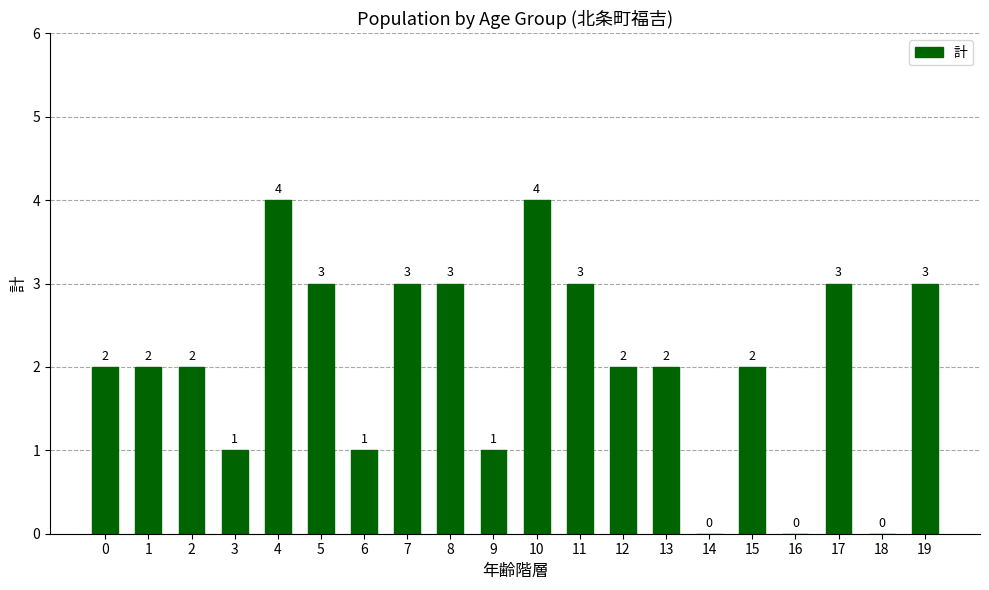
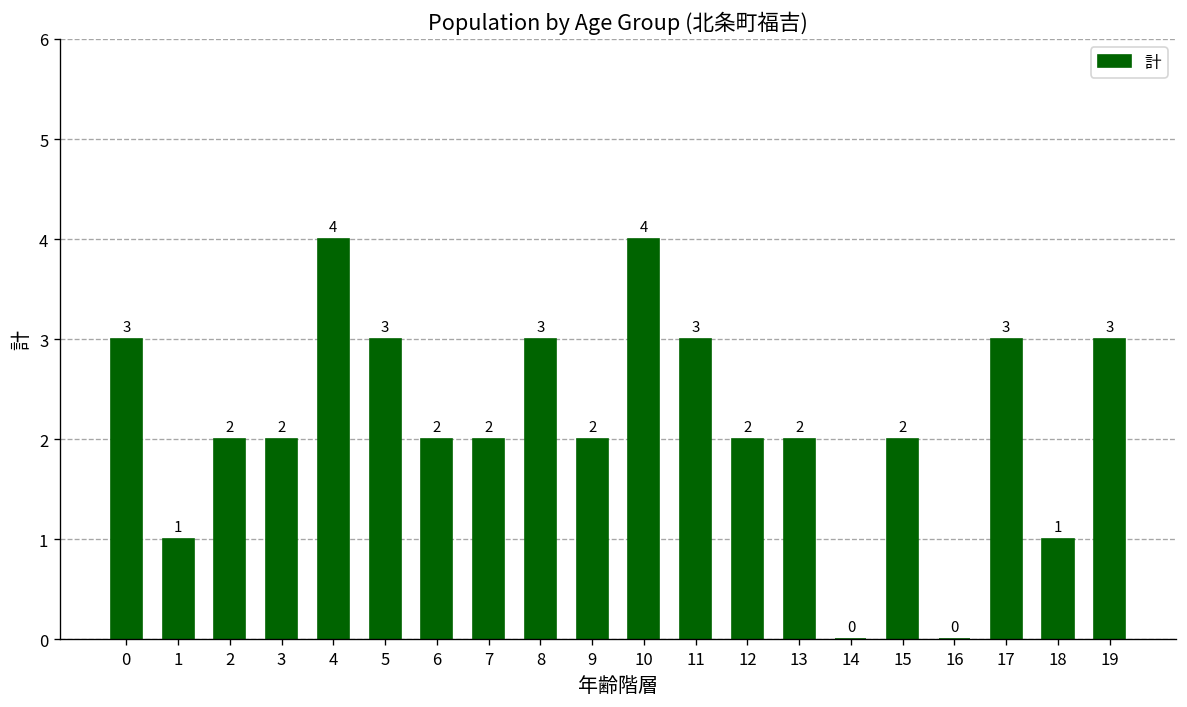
0: 2 -> 3
1: 2 -> 1
3: 1 -> 2
6: 1 -> 2
7: 3 -> 2
9: 1 -> 2
18: 0 -> 1
